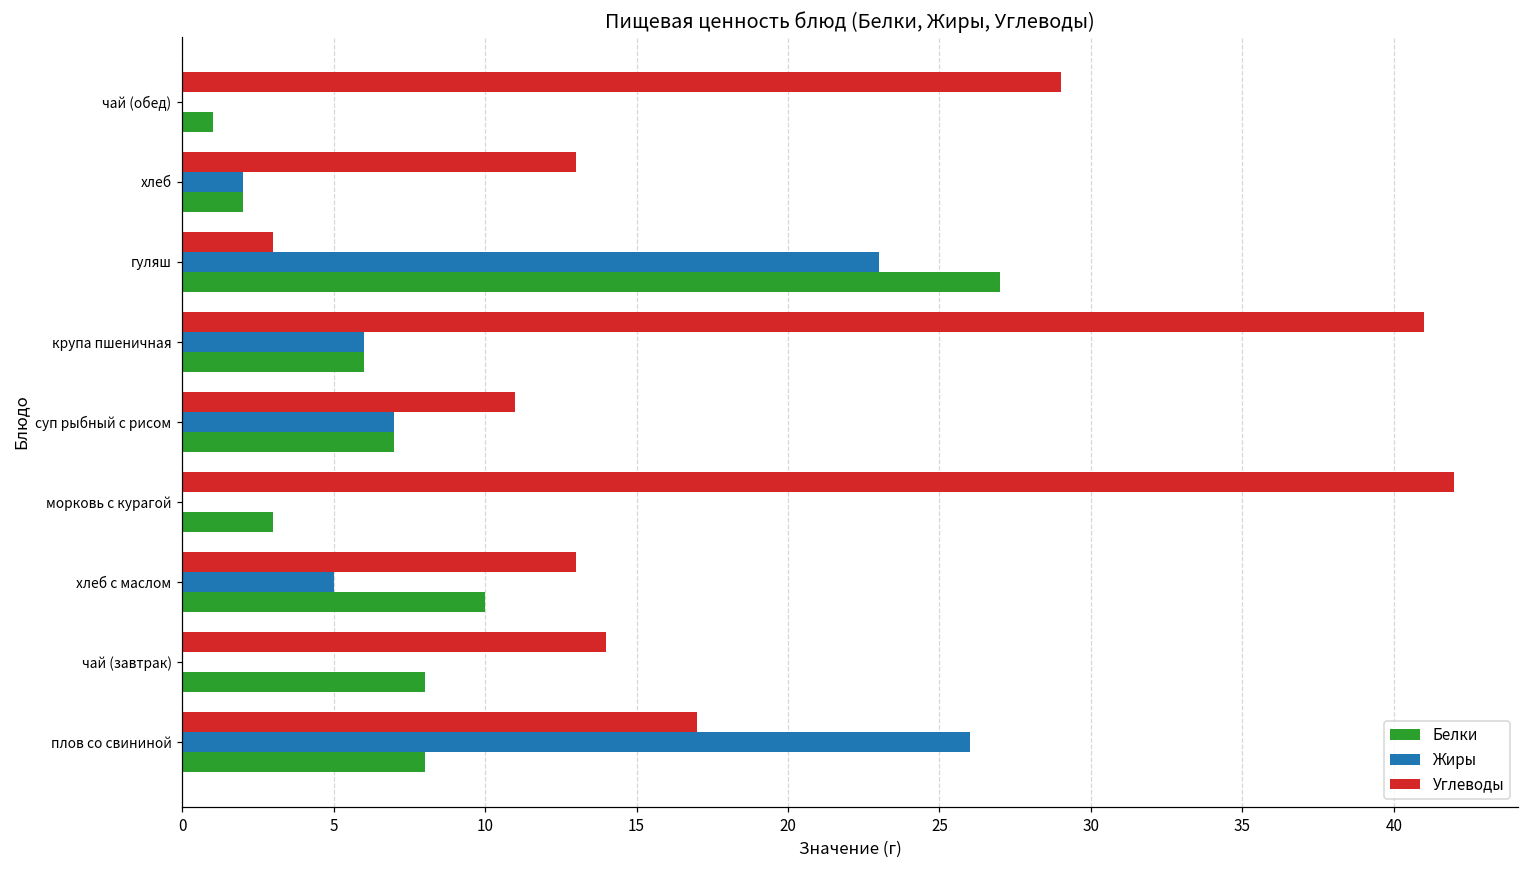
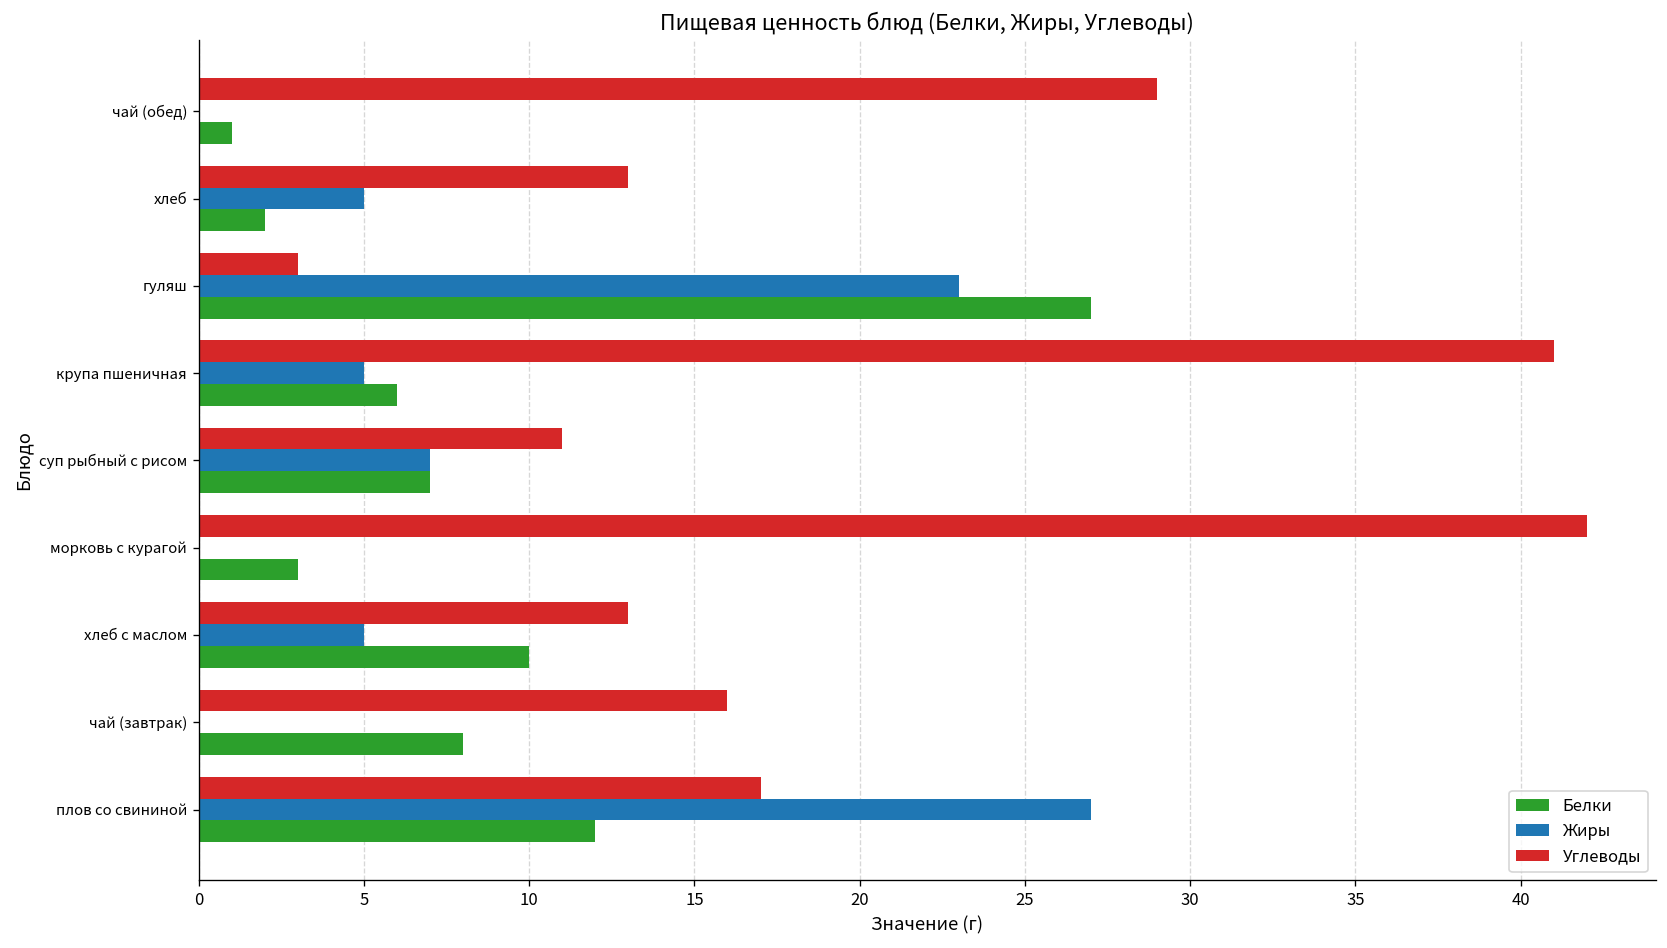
Жиры, хлеб: 2 -> 5
Жиры, крупа пшеничная: 6 -> 5
Углеводы, чай (завтрак): 14 -> 16
Жиры, плов со свининой: 26 -> 27
Белки, плов со свининой: 8 -> 12
